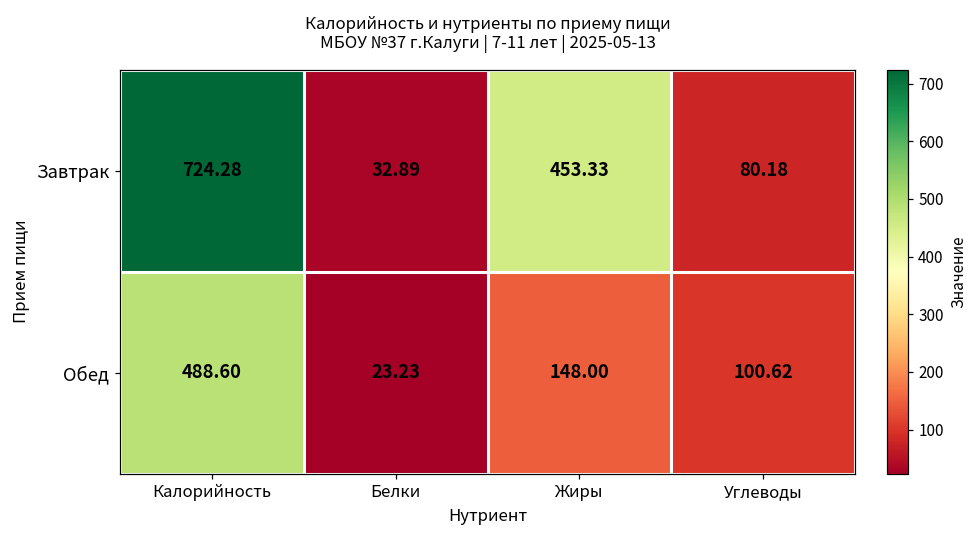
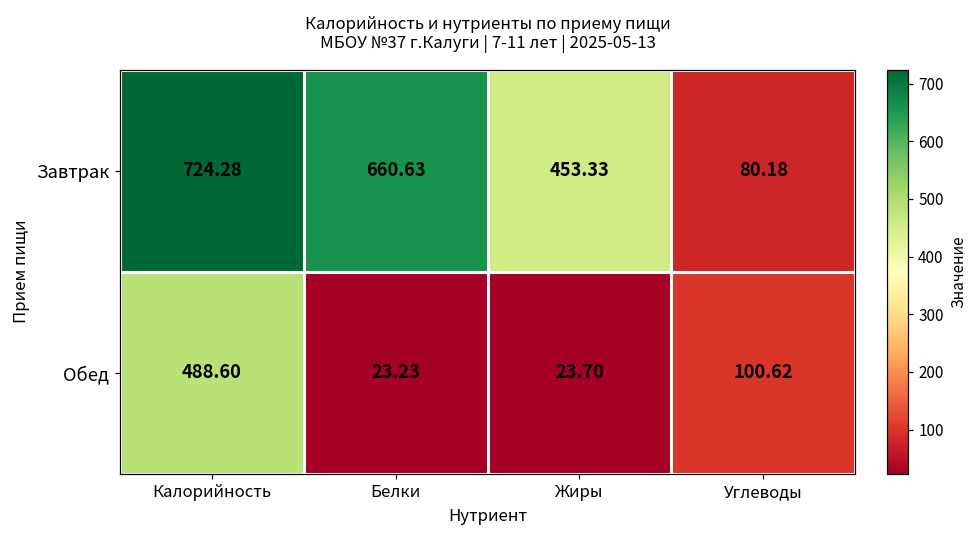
Завтрак, Белки: 32.89 -> 660.63
Обед, Жиры: 148.00 -> 23.70
